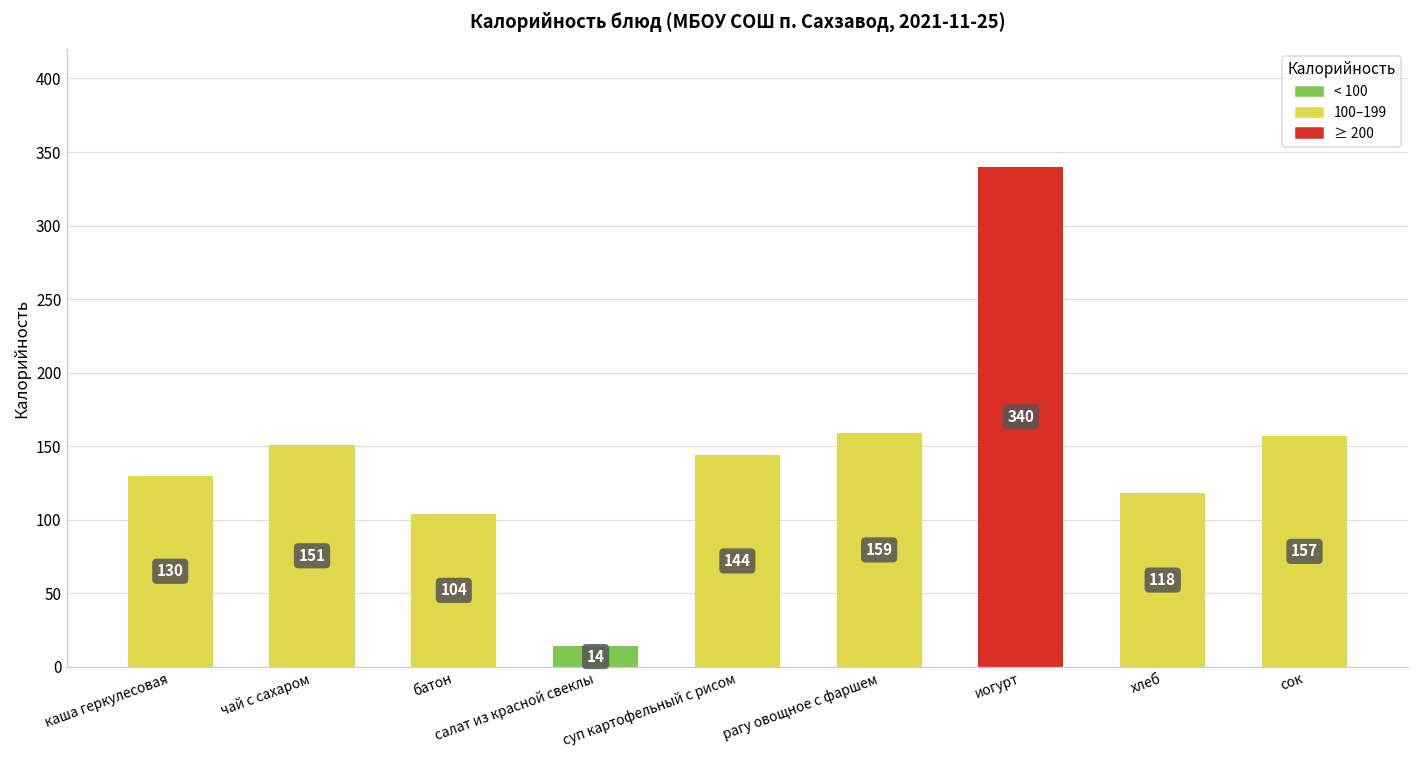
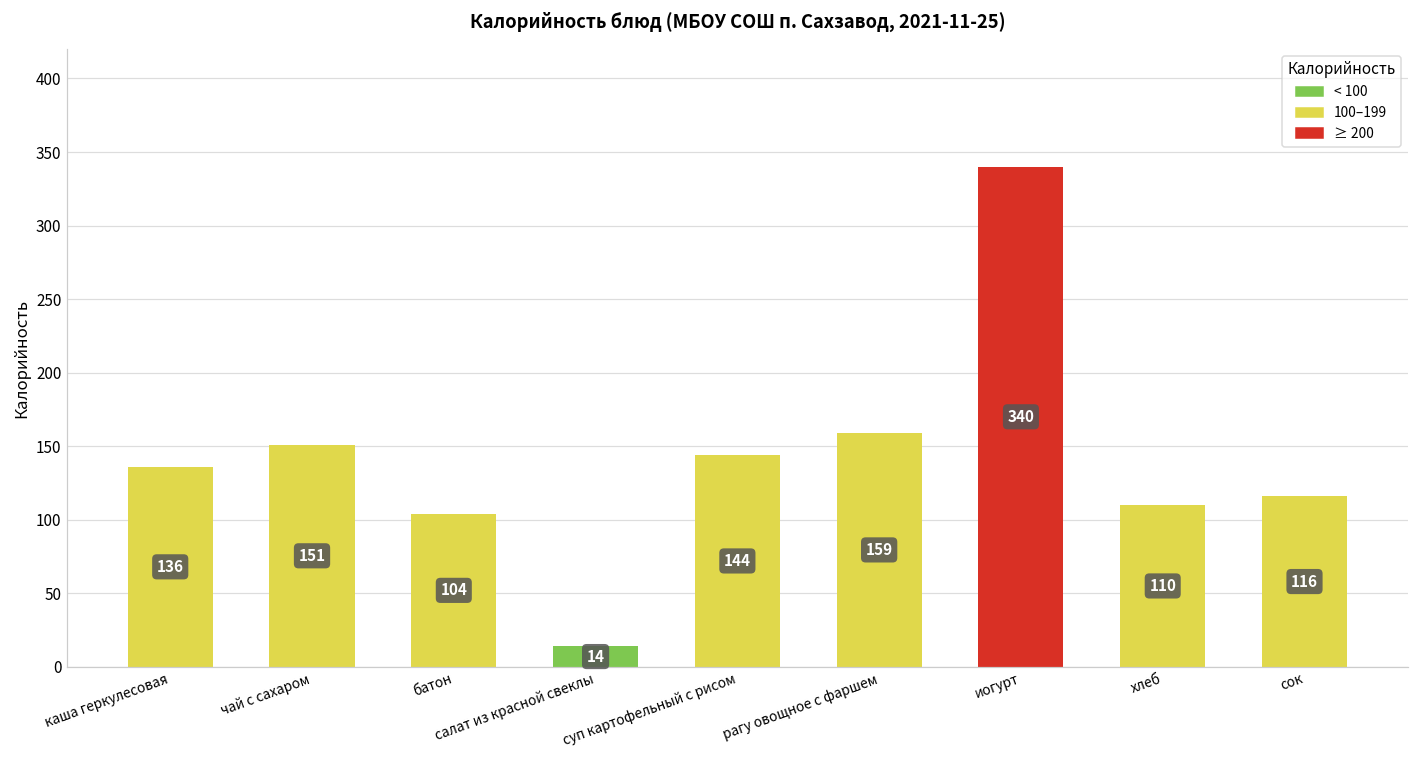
каша геркулесовая: 130 -> 136
хлеб: 118 -> 110
сок: 157 -> 116
